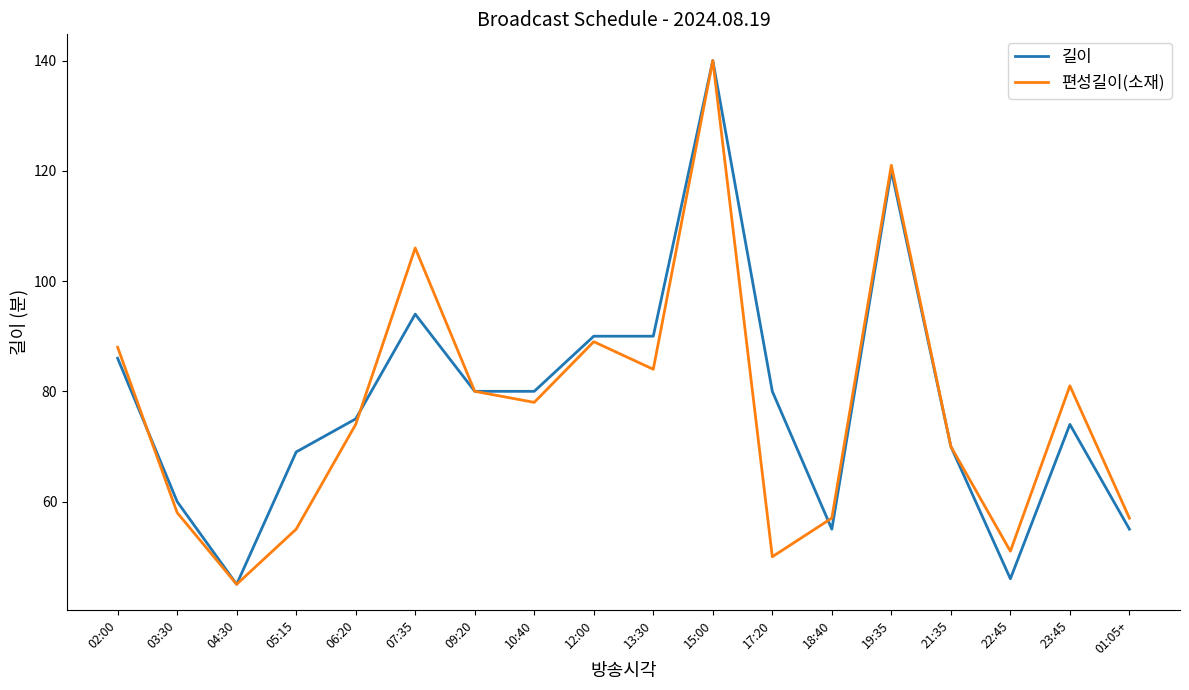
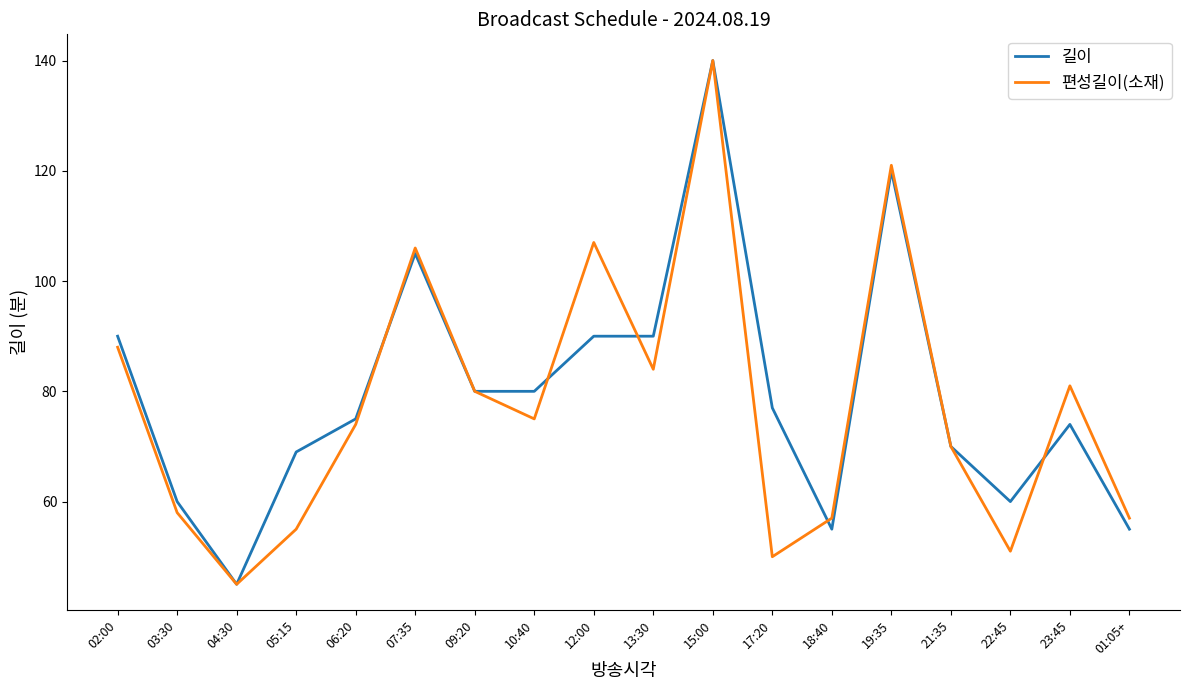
길이, 02:00: 86 -> 90
길이, 07:35: 94 -> 105
편성길이(소재), 10:40: 78 -> 75
편성길이(소재), 12:00: 89 -> 107
길이, 17:20: 80 -> 77
길이, 22:45: 46 -> 60
